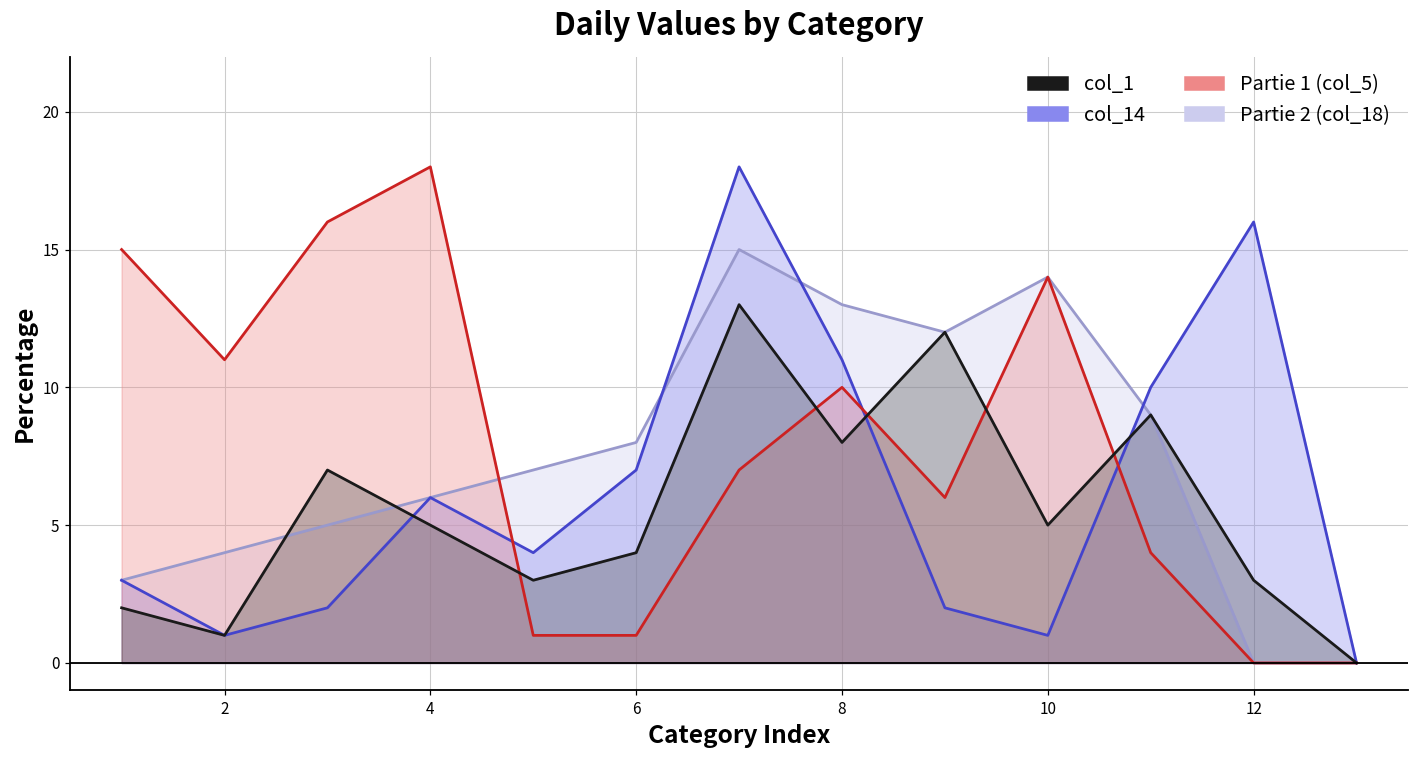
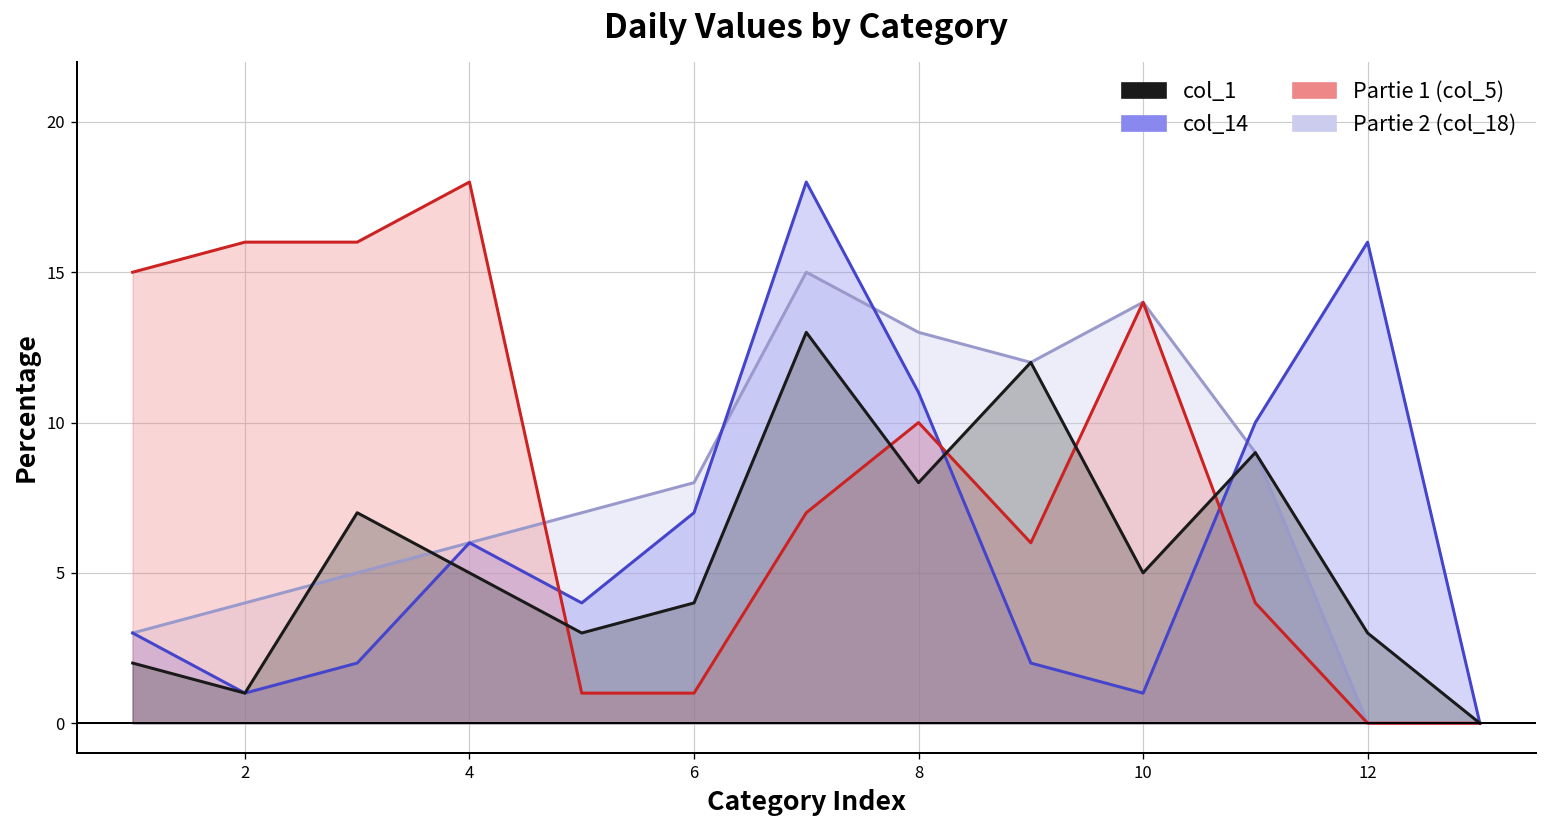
Partie 1 (col_5), 2: 11 -> 16
